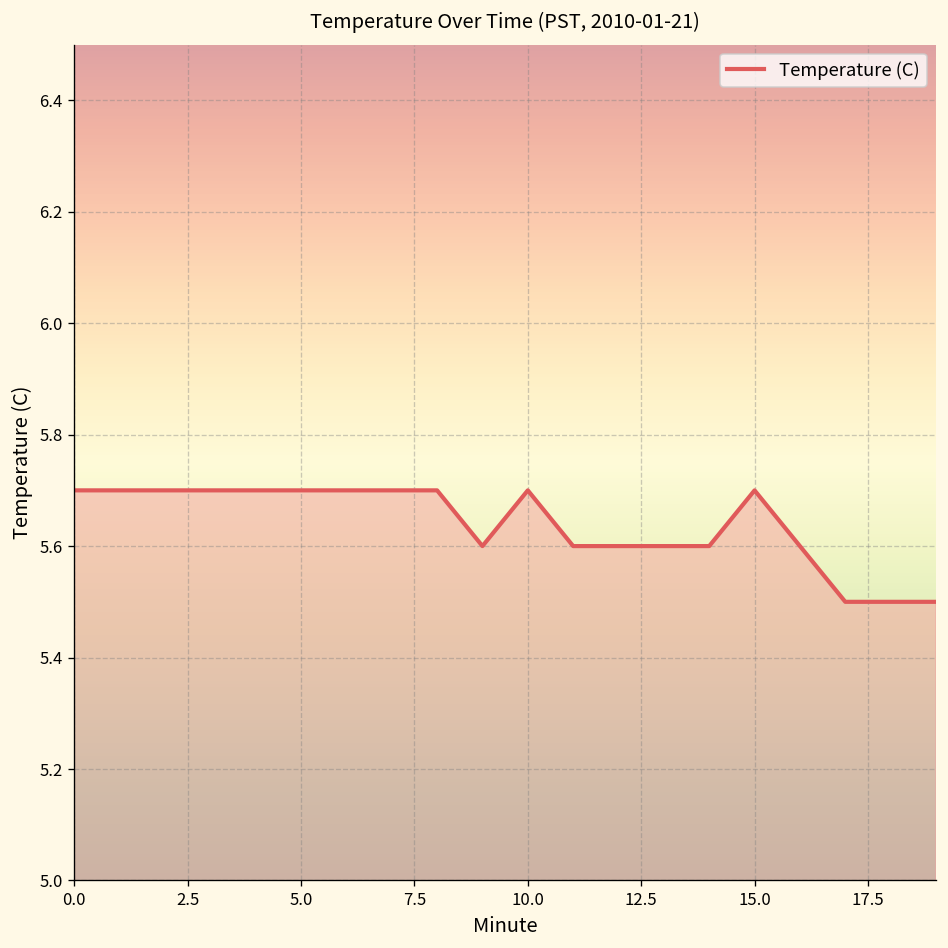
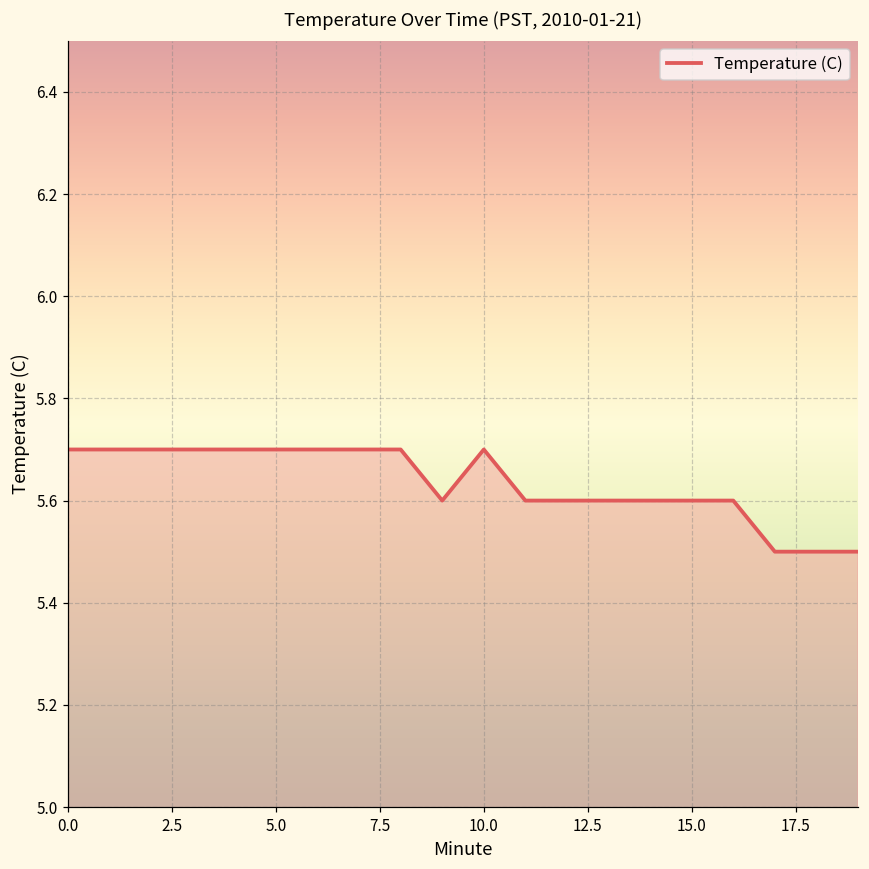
15.0: 5.7 -> 5.6
